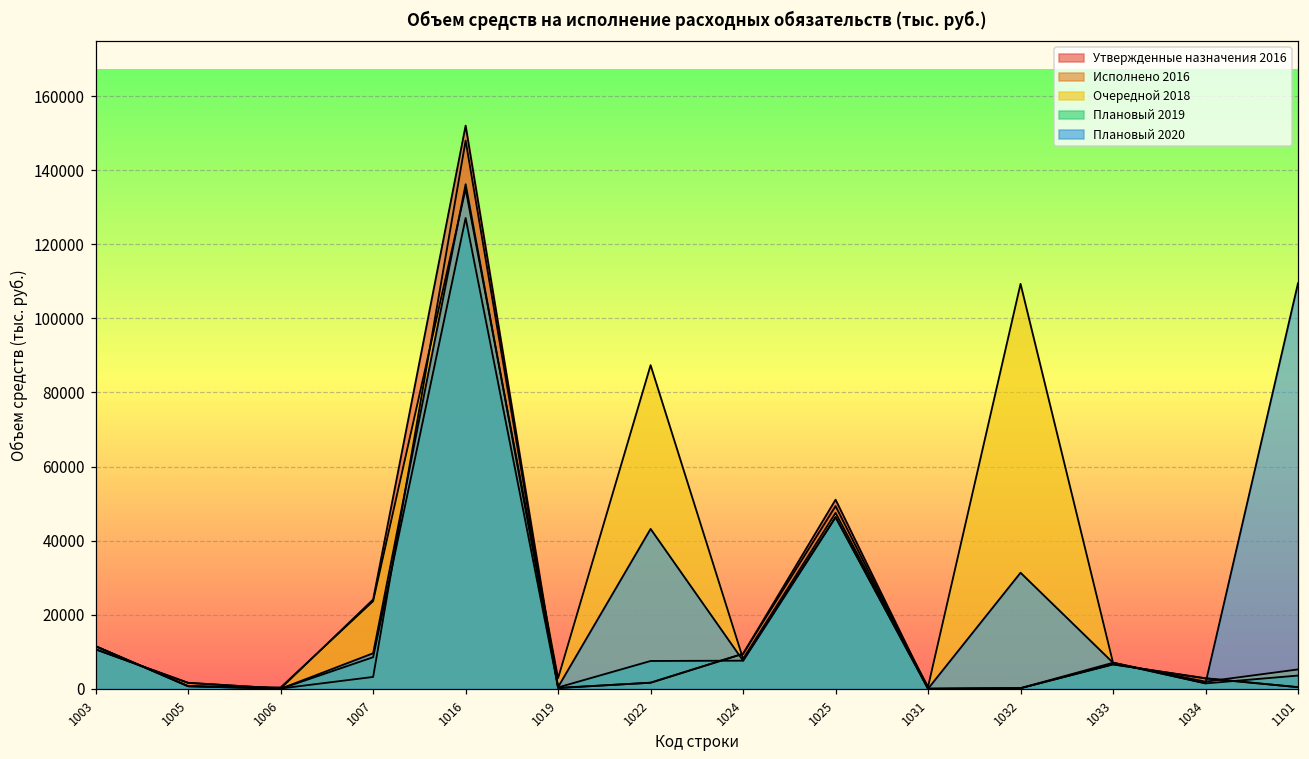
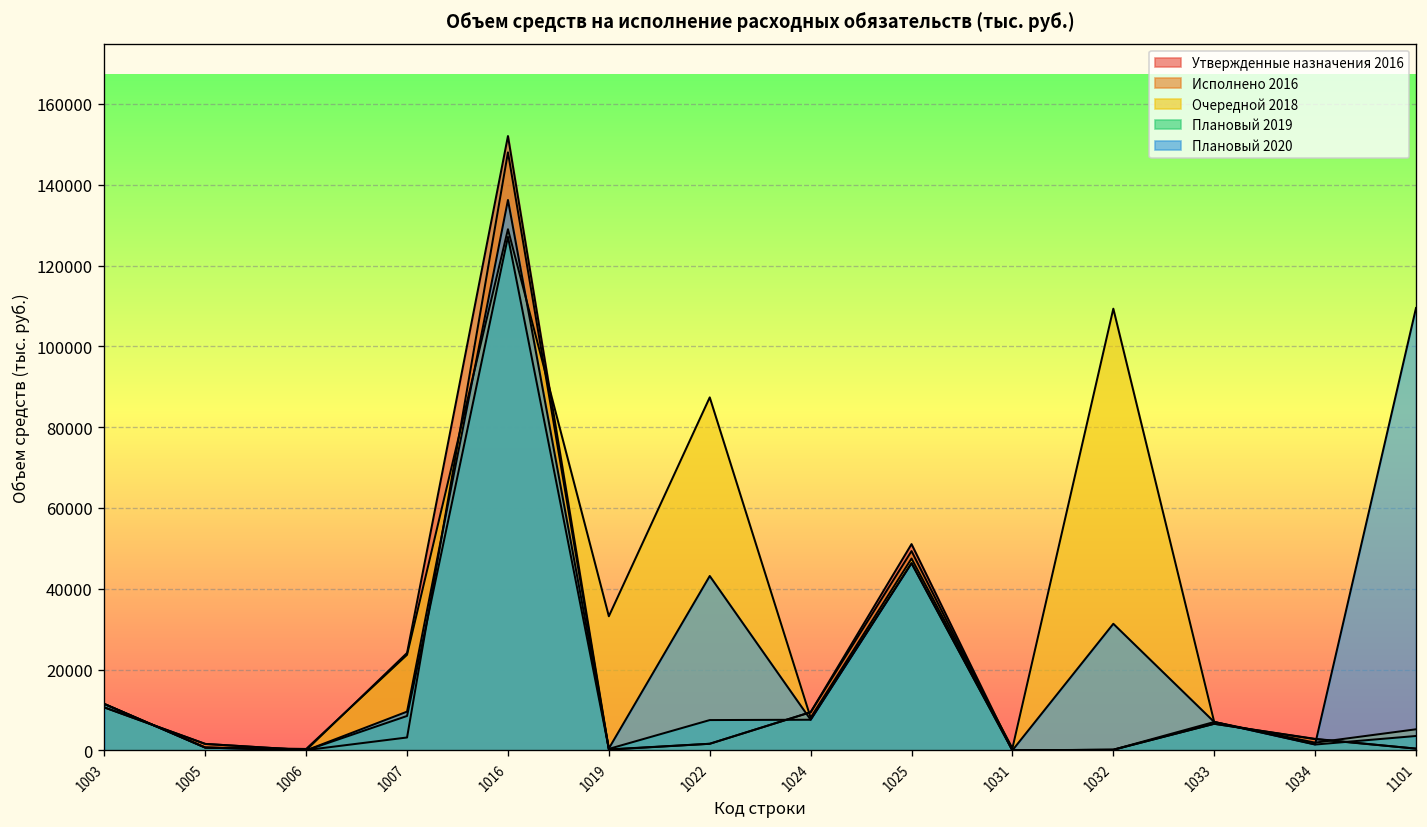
Очередной 2018, 1016: 135000 -> 129000
Очередной 2018, 1019: 3000 -> 33000
